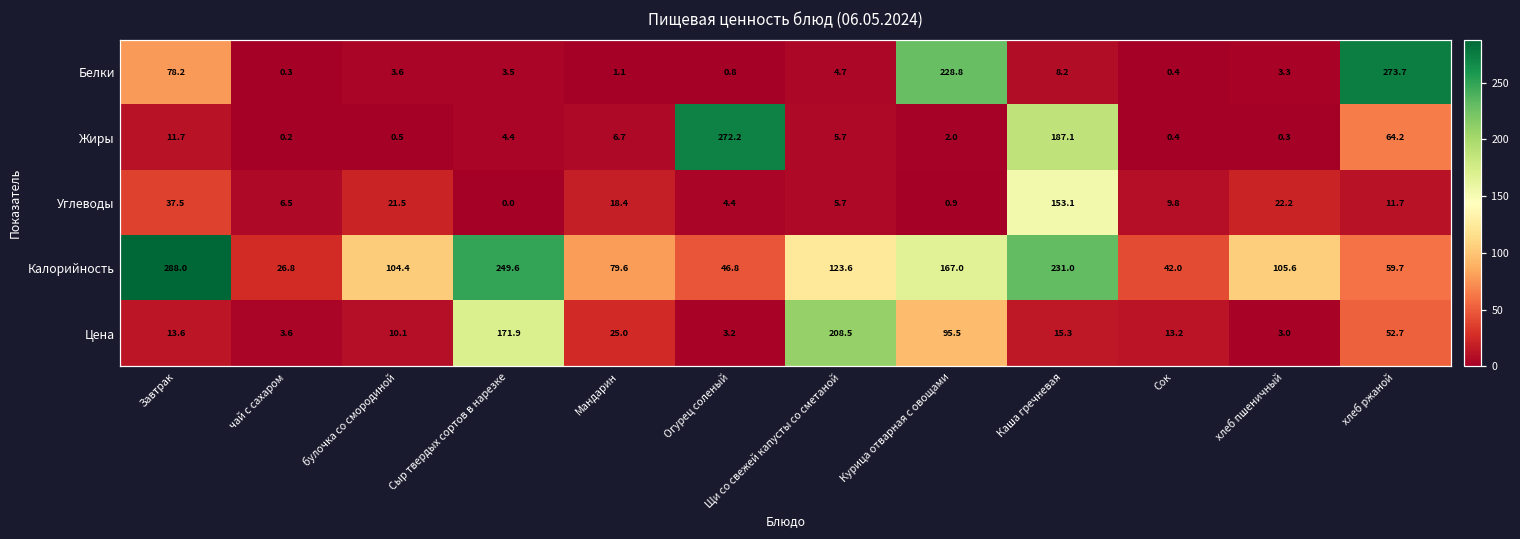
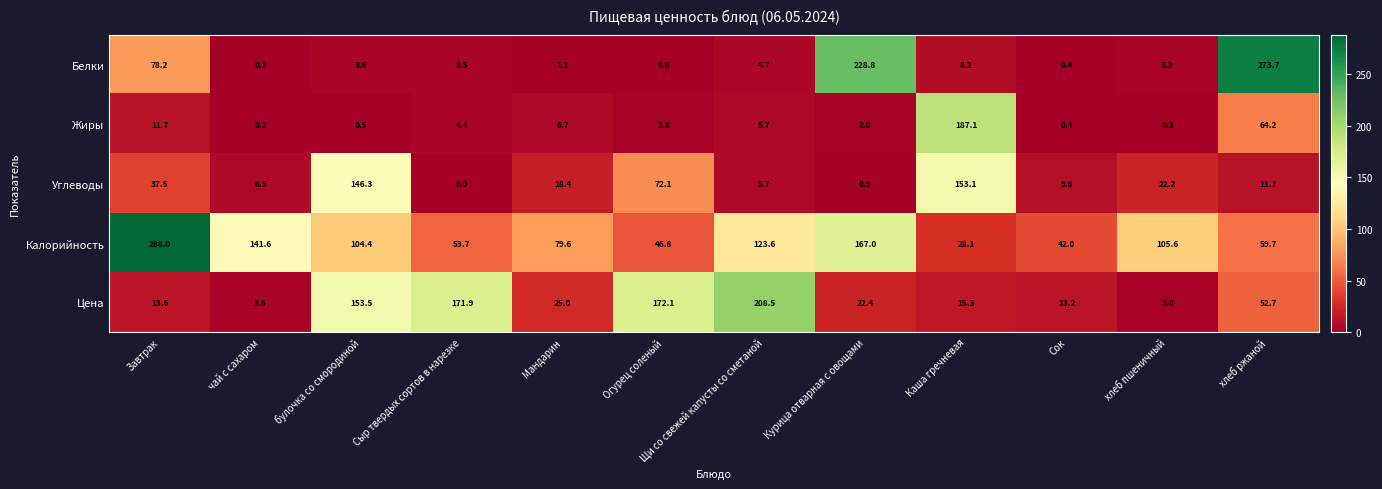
Жиры, Огурец соленый: 272.2 -> 2.8
Углеводы, булочка со смородиной: 21.5 -> 146.3
Углеводы, Огурец соленый: 4.4 -> 72.1
Калорийность, чай с сахаром: 26.8 -> 141.6
Калорийность, Сыр твердых сортов в нарезке: 249.6 -> 53.7
Калорийность, Каша гречневая: 231.0 -> 28.1
Цена, булочка со смородиной: 10.1 -> 153.5
Цена, Огурец соленый: 3.2 -> 172.1
Цена, Курица отварная с овощами: 95.5 -> 22.4
